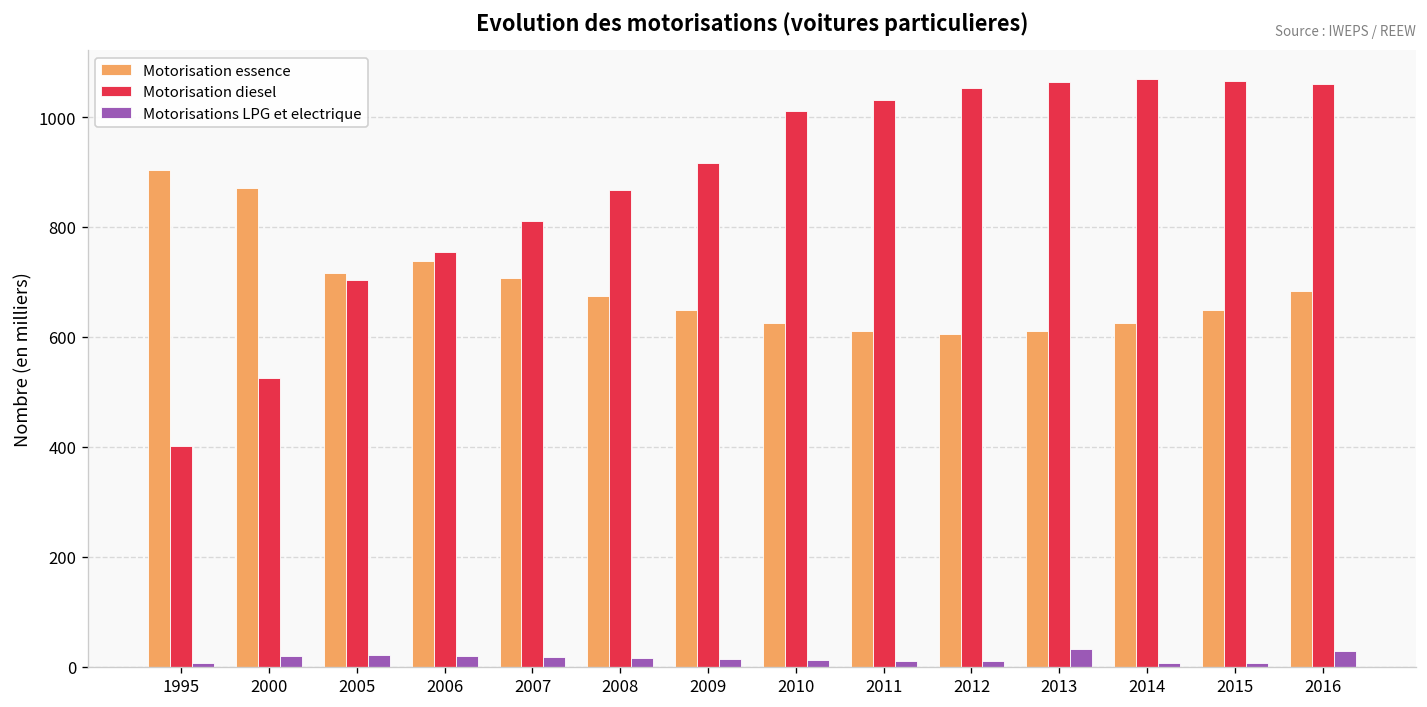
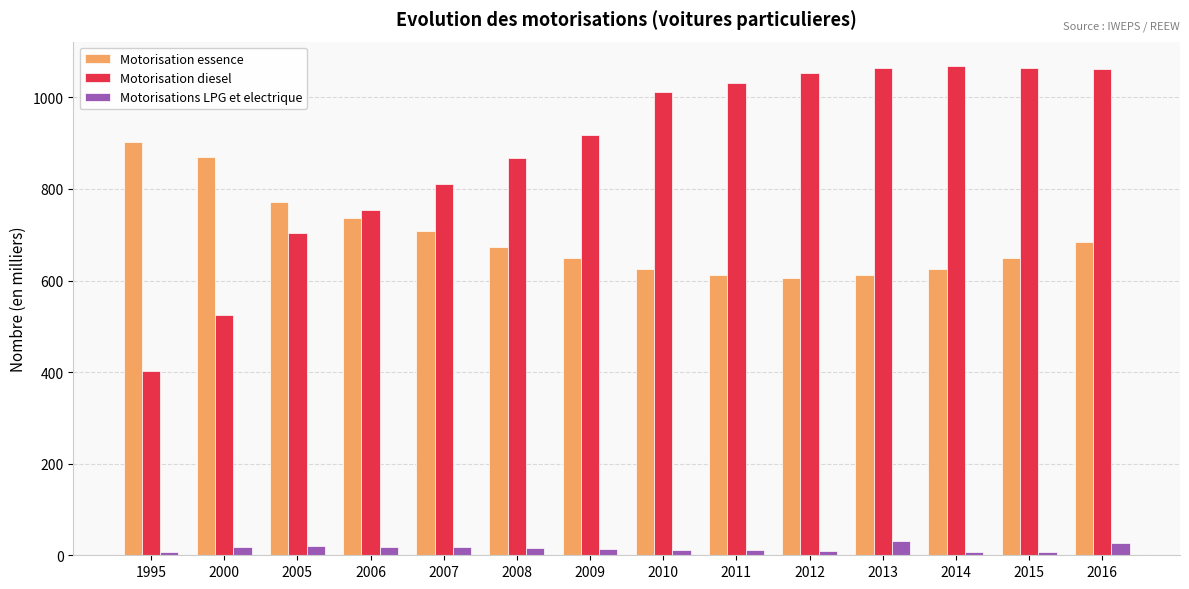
Motorisation essence, 2005: 720 -> 770
